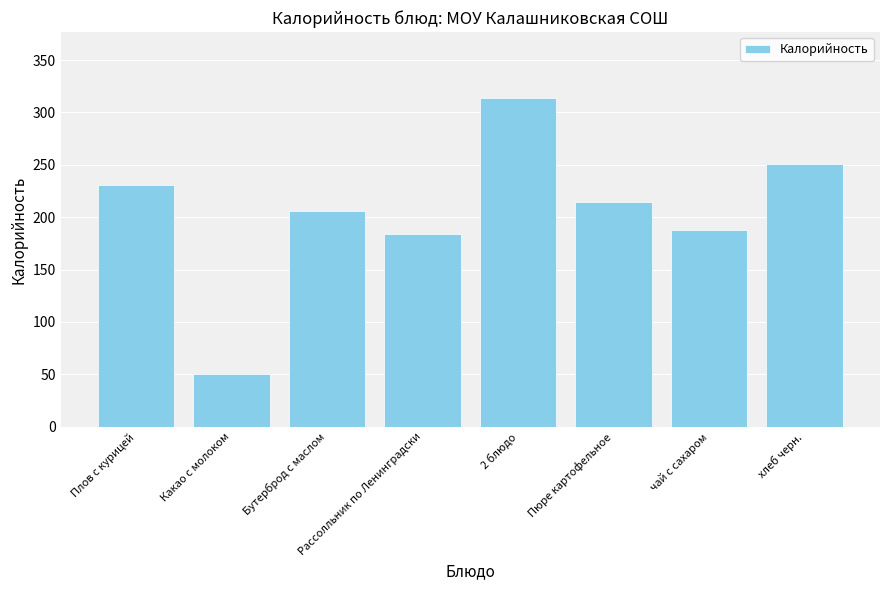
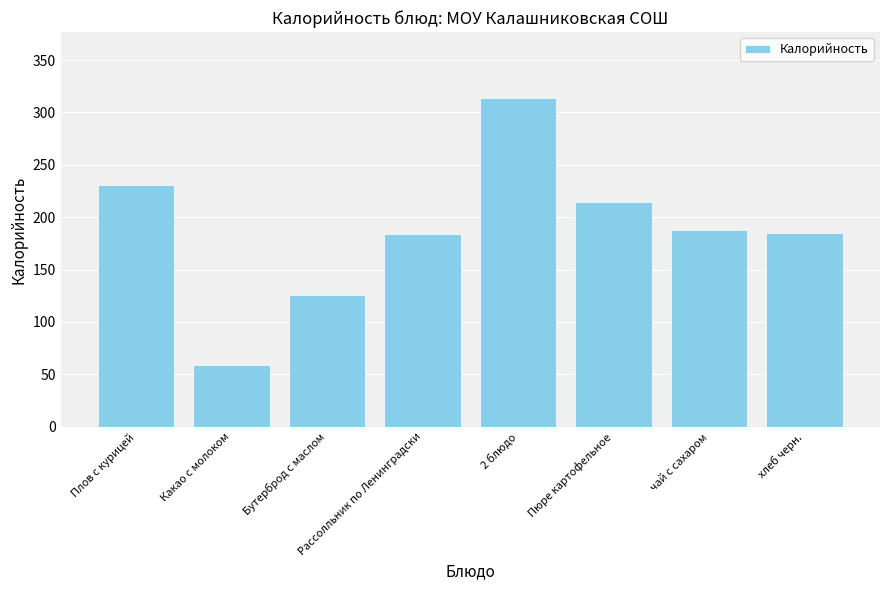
Какао с молоком: 50 -> 59
Бутерброд с маслом: 206 -> 126
хлеб черн.: 250 -> 185
